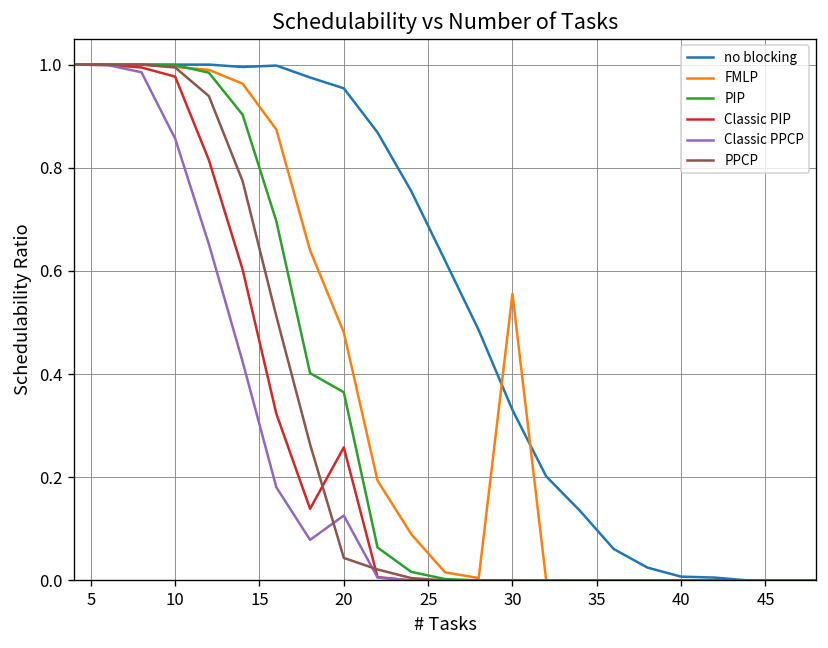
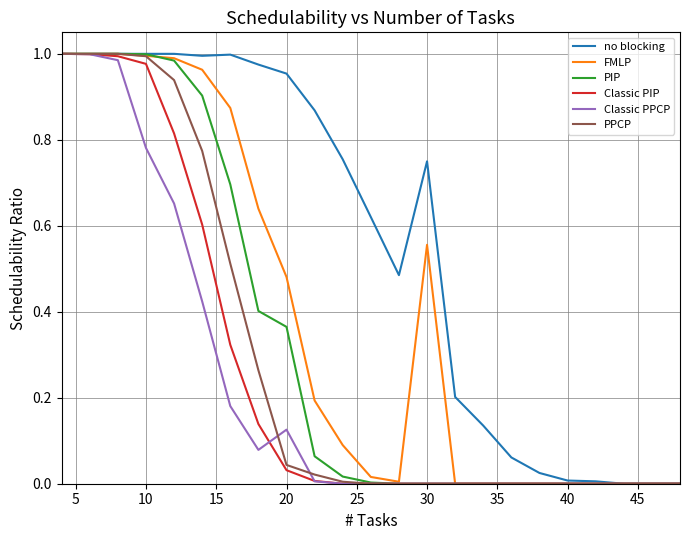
Classic PPCP, 10: 0.86 -> 0.78
Classic PIP, 20: 0.26 -> 0.03
no blocking, 30: 0.33 -> 0.75
